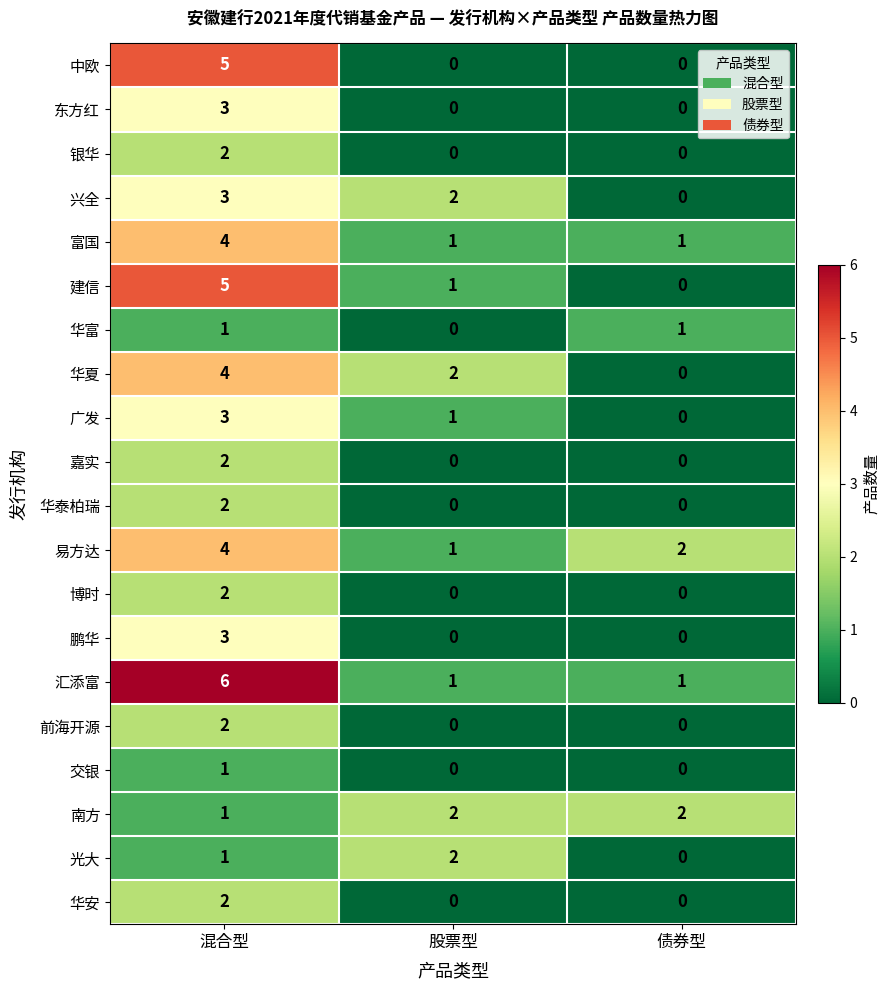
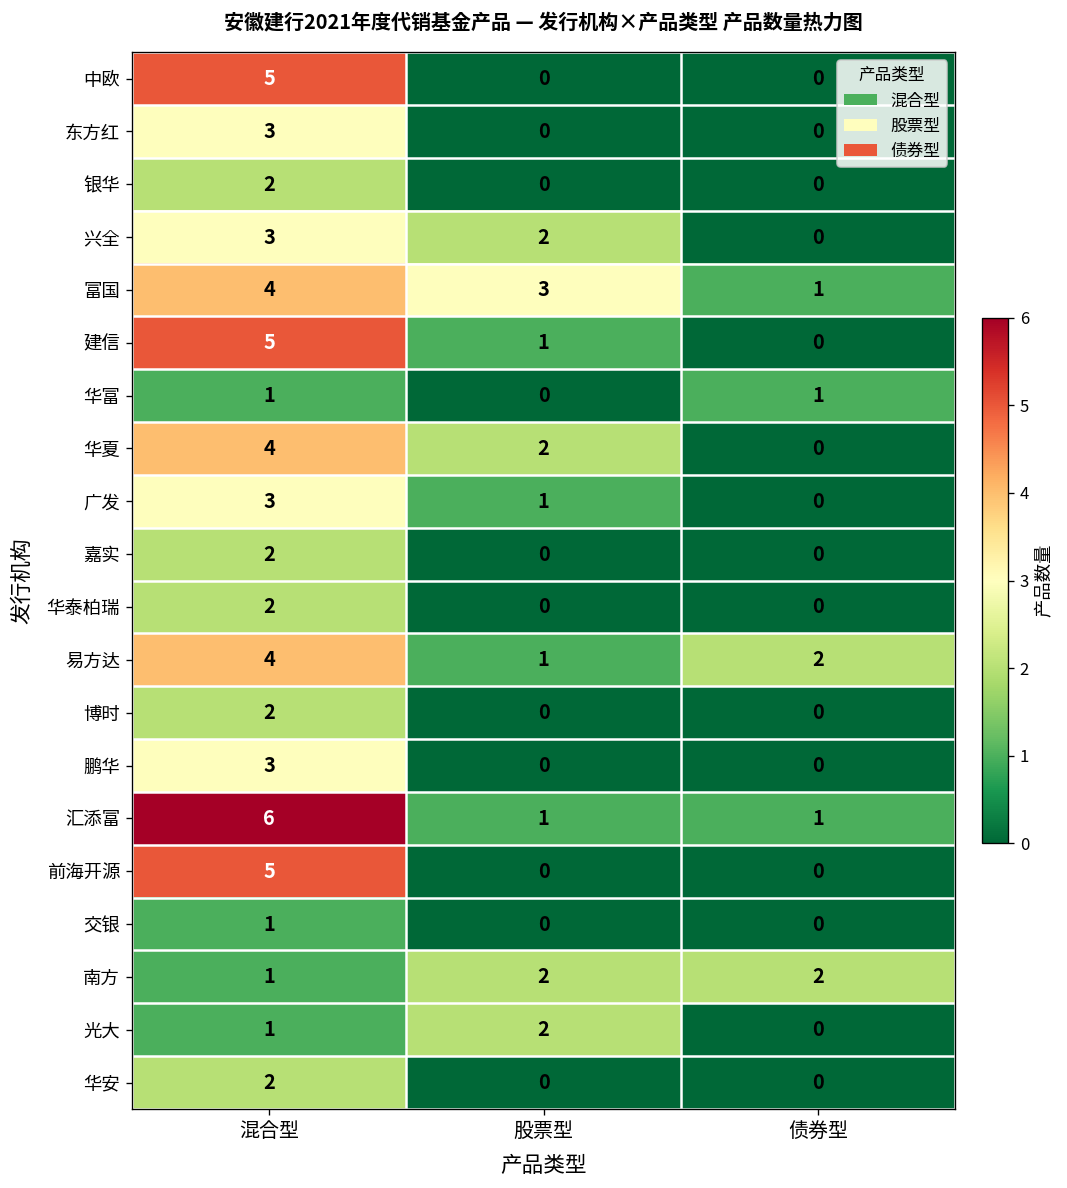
富国, 股票型: 1 -> 3
前海开源, 混合型: 2 -> 5
